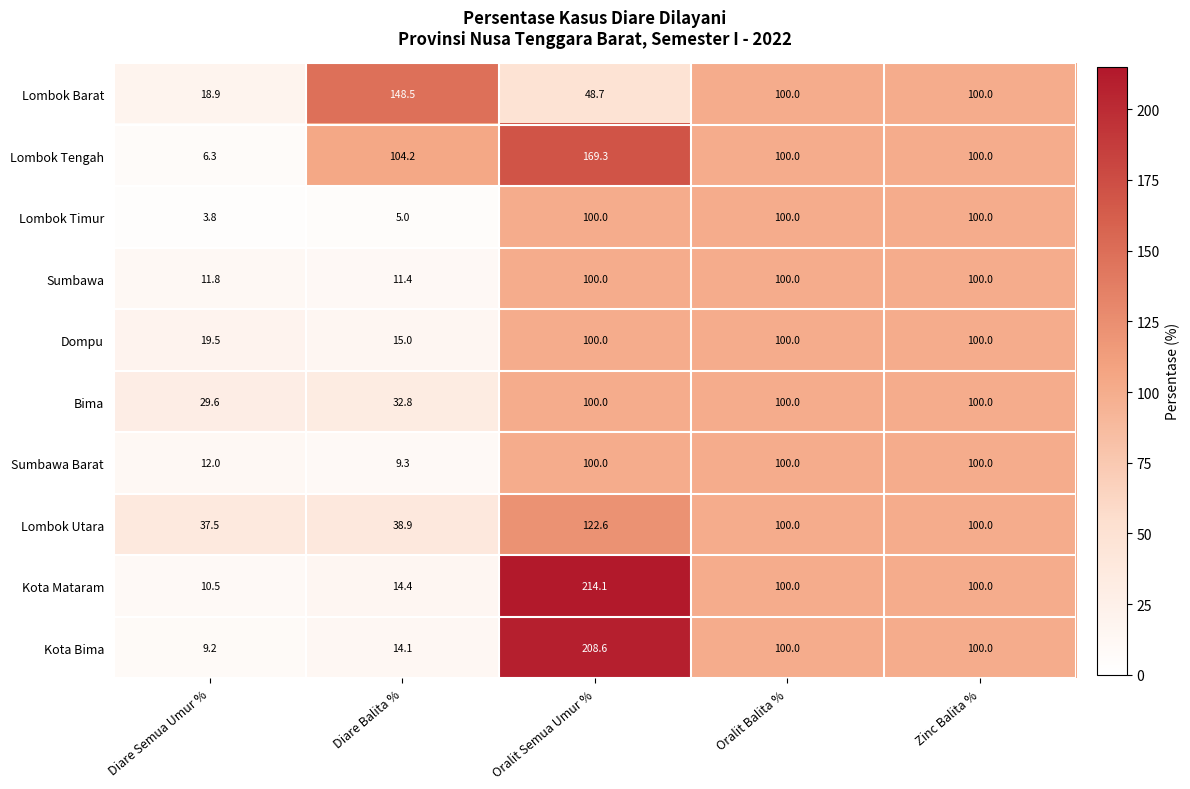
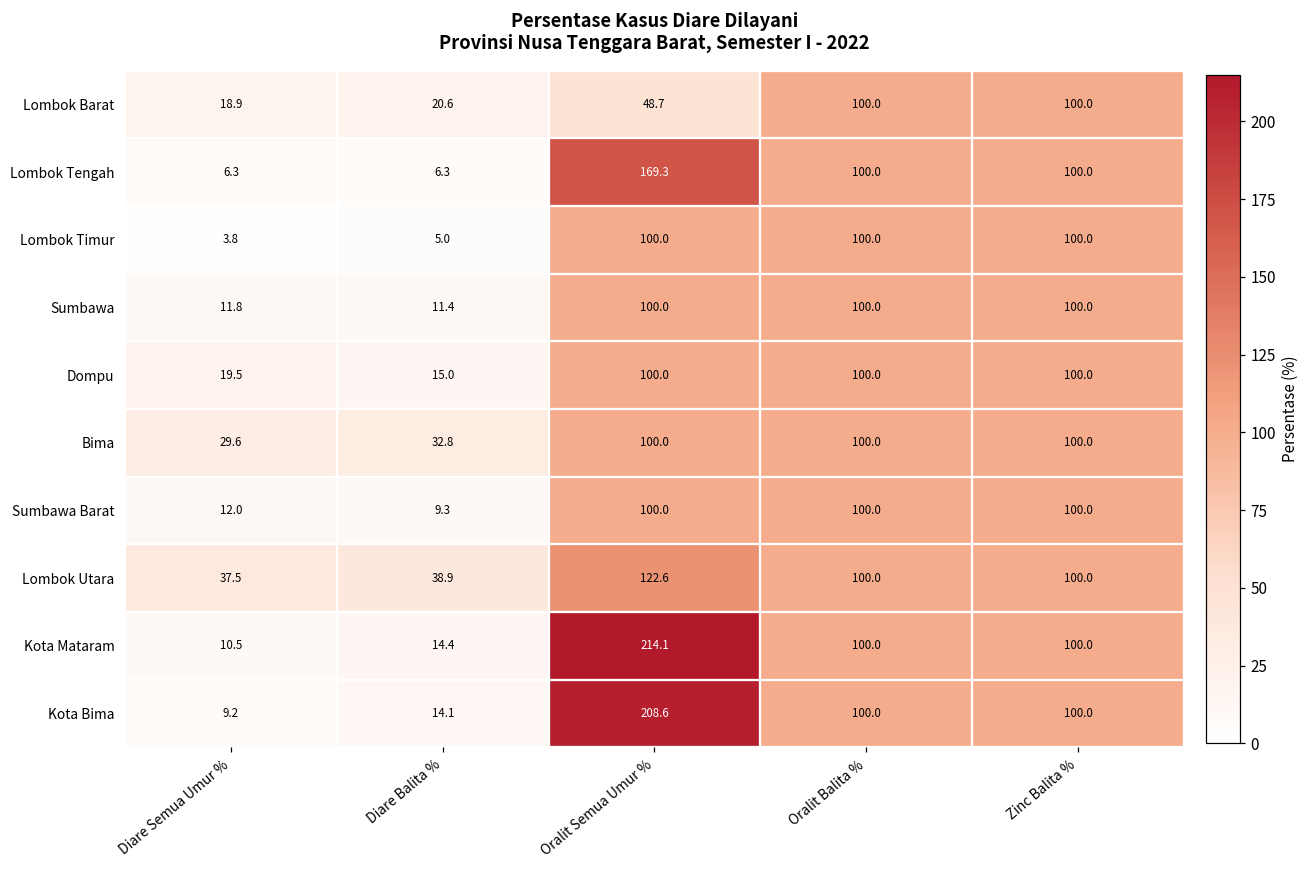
Lombok Barat, Diare Balita %: 148.5 -> 20.6
Lombok Tengah, Diare Balita %: 104.2 -> 6.3
